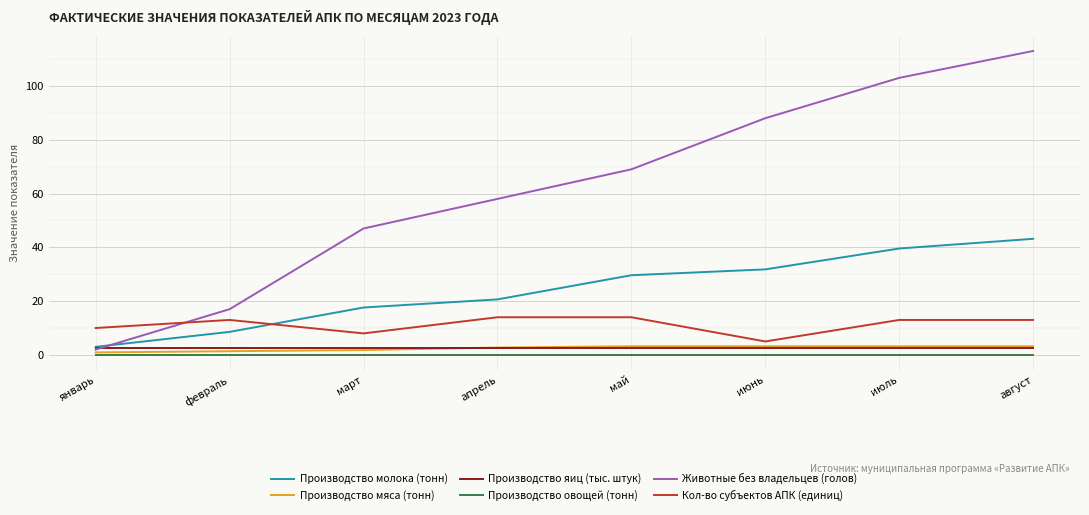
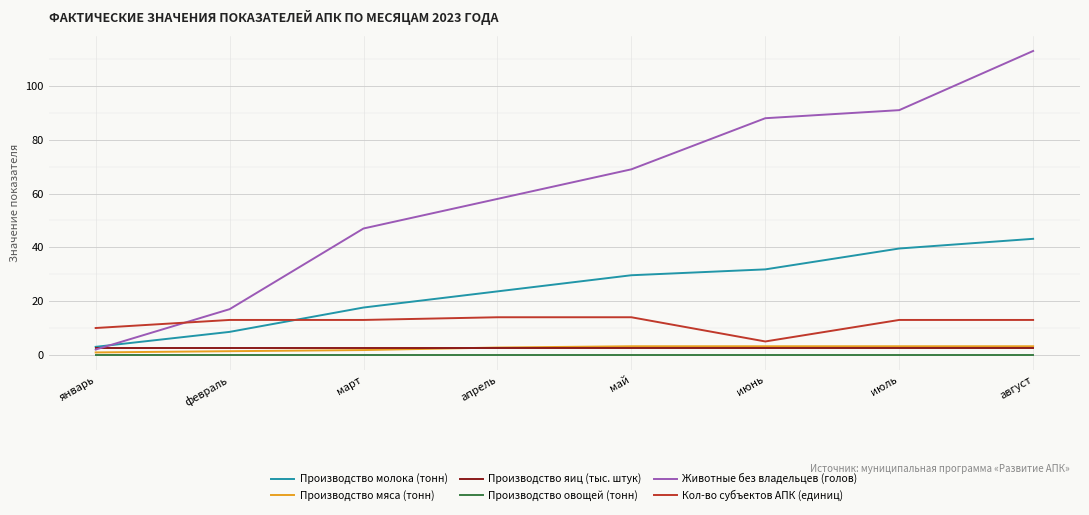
Кол-во субъектов АПК (единиц), март: 8 -> 13
Производство молока (тонн), апрель: 21 -> 24
Животные без владельцев (голов), июль: 103 -> 91
